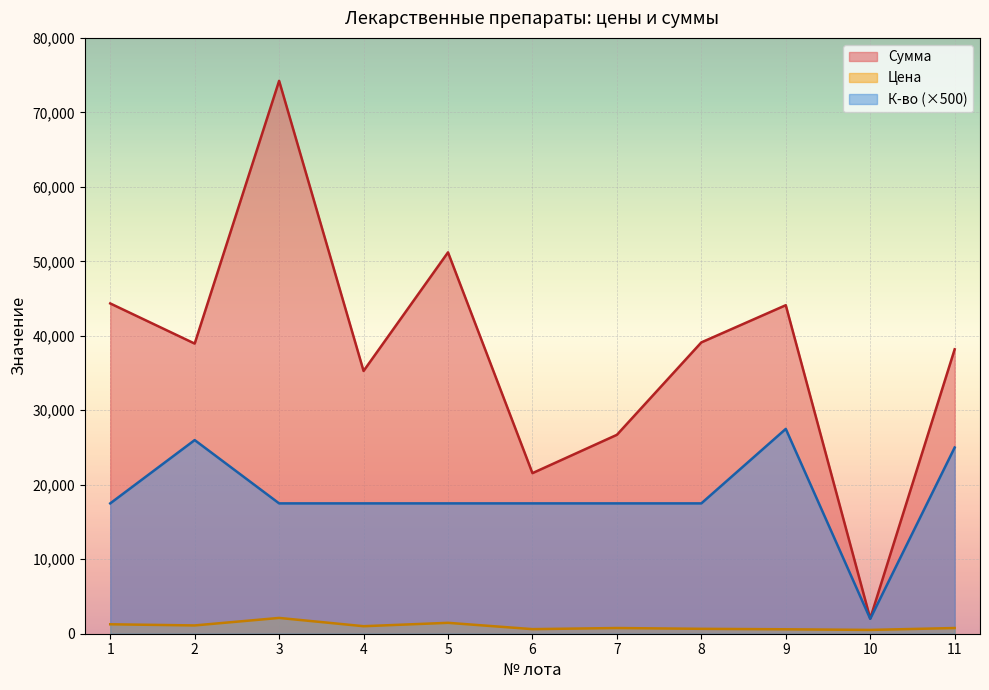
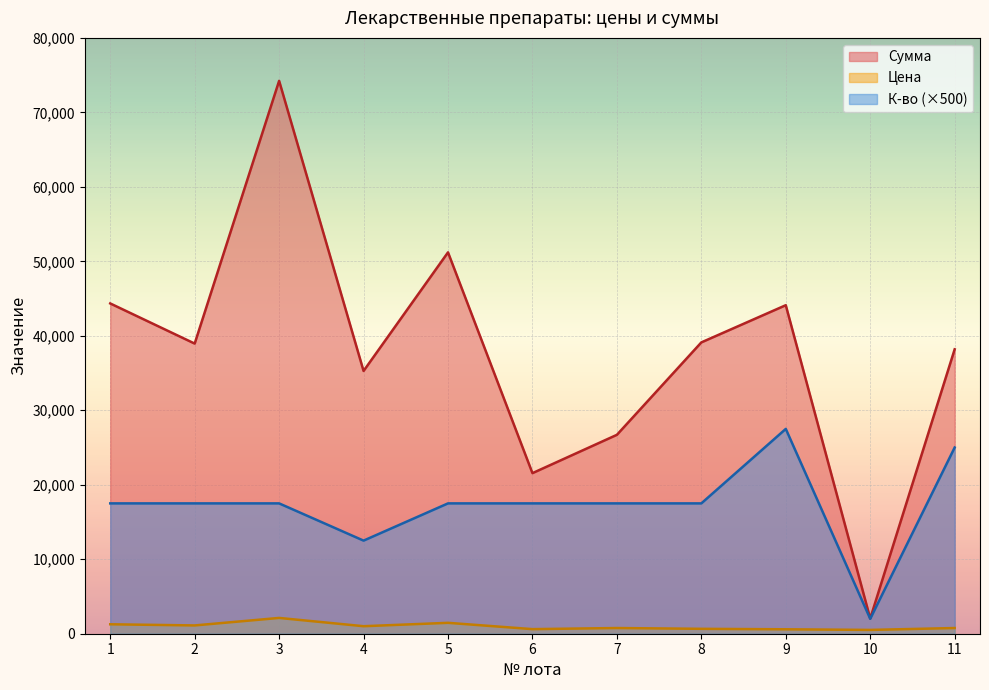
К-во (×500), 2: 26,000 -> 18,000
К-во (×500), 4: 18,000 -> 13,000
